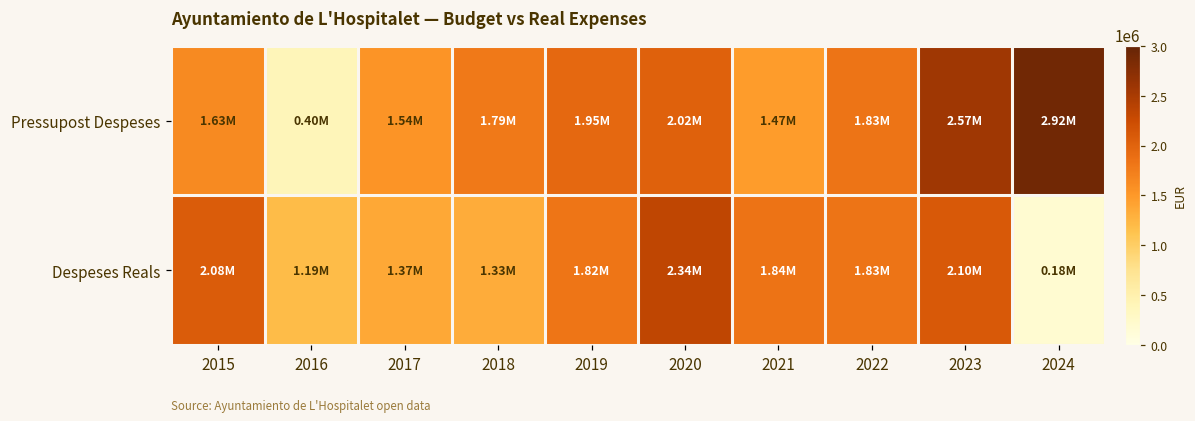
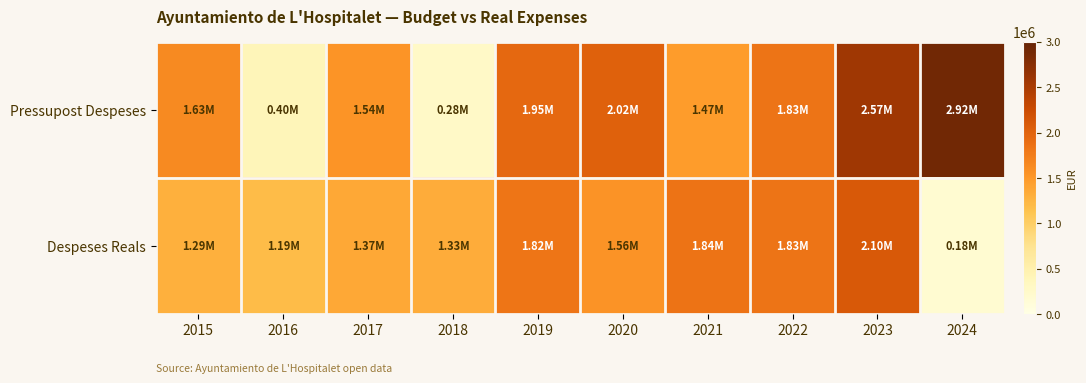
Pressupost Despeses, 2018: 1.79M -> 0.28M
Despeses Reals, 2015: 2.08M -> 1.29M
Despeses Reals, 2020: 2.34M -> 1.56M
